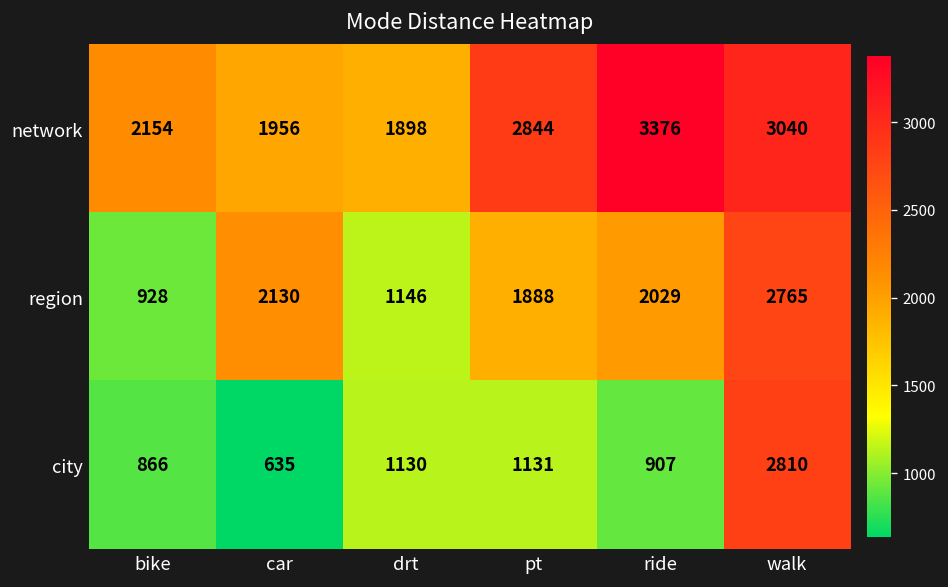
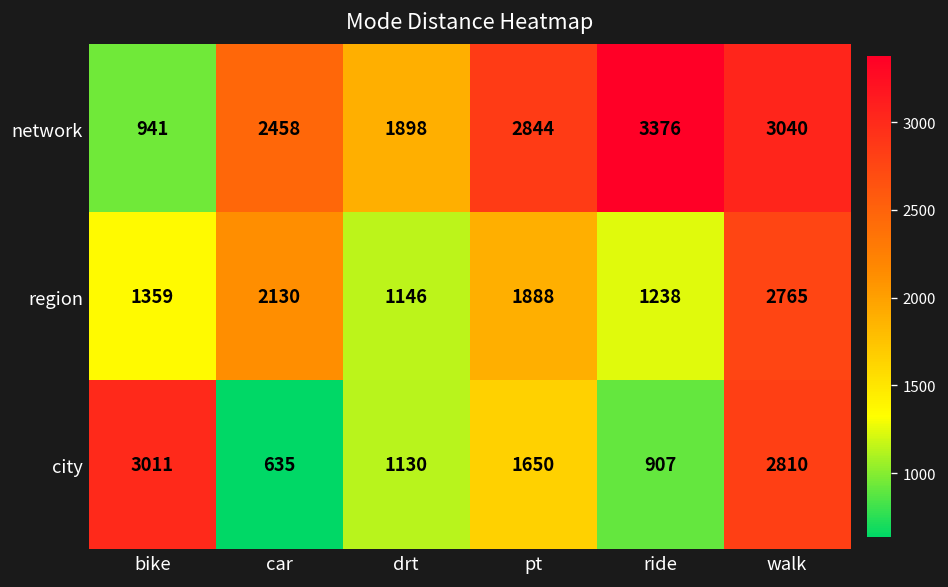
network, bike: 2154 -> 941
network, car: 1956 -> 2458
region, bike: 928 -> 1359
region, ride: 2029 -> 1238
city, bike: 866 -> 3011
city, pt: 1131 -> 1650
